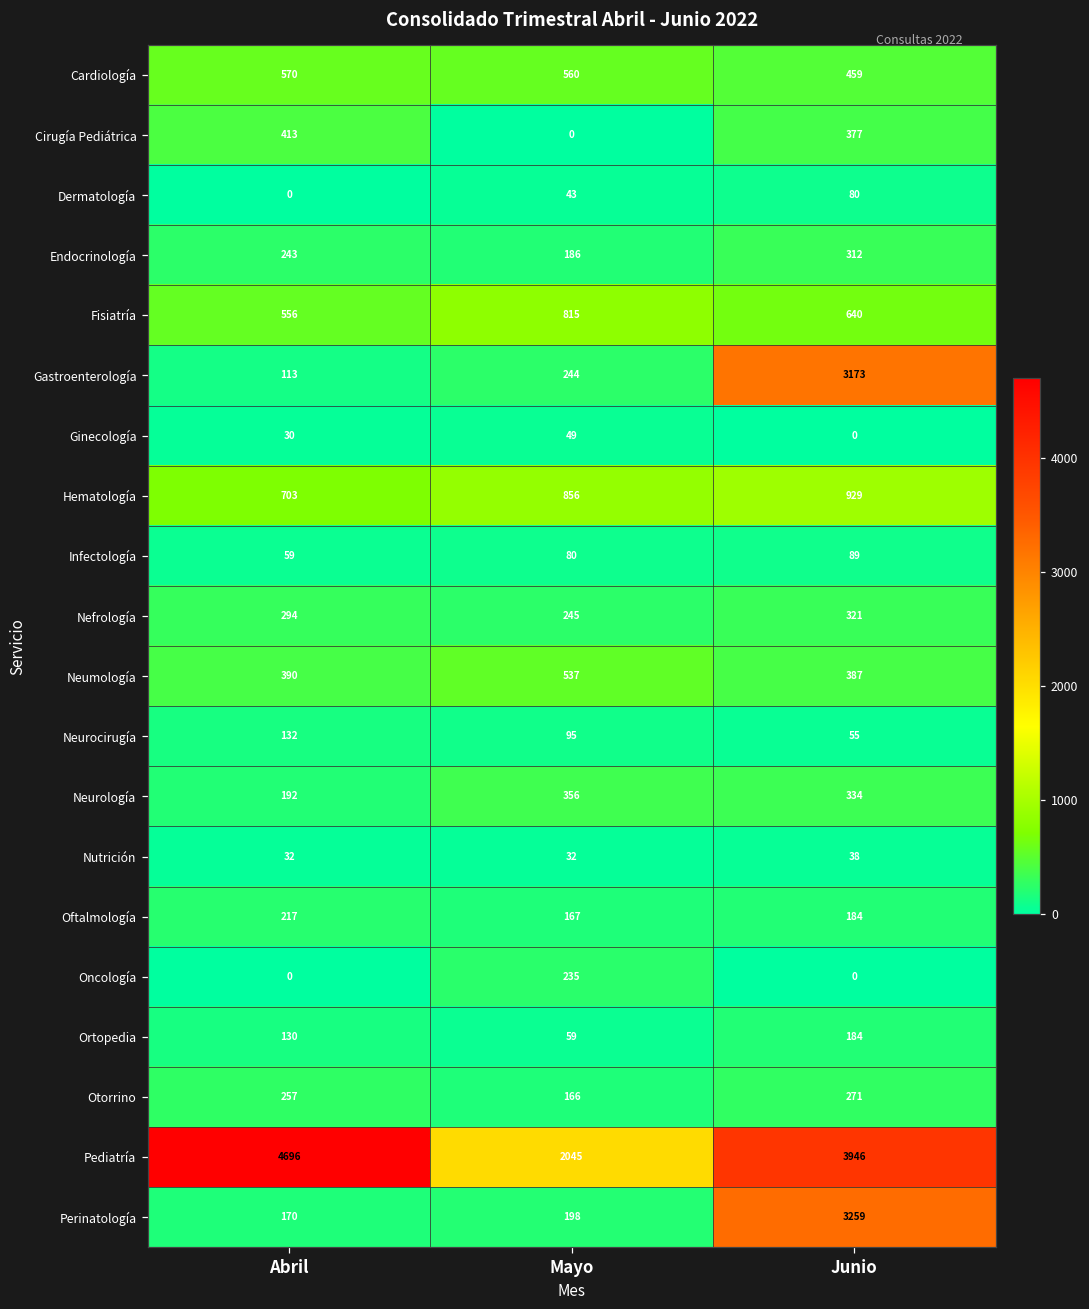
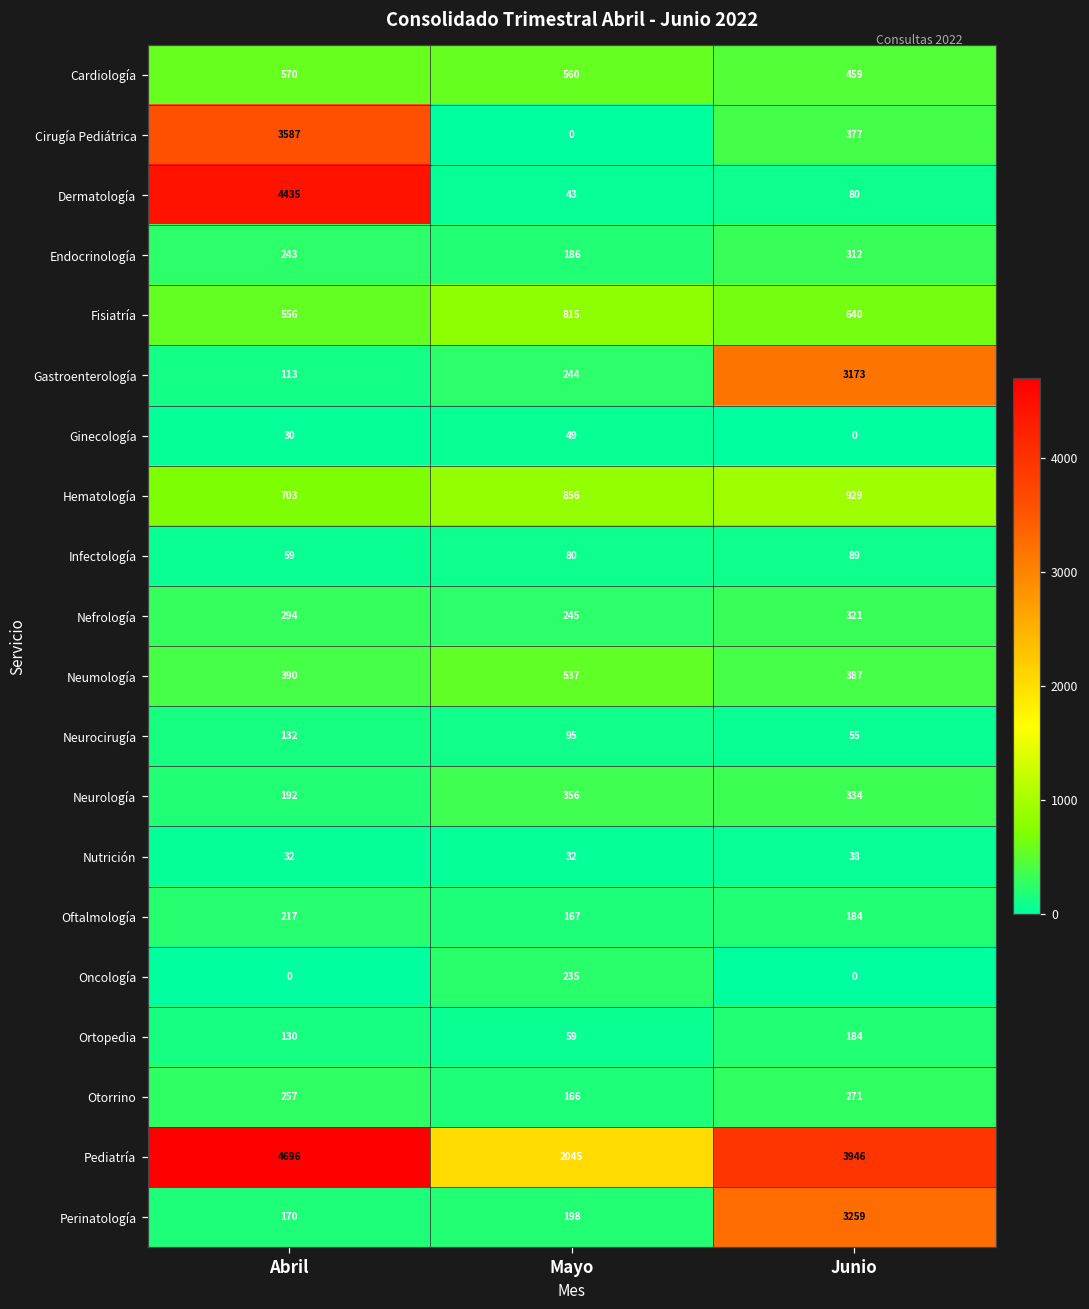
Cirugía Pediátrica, Abril: 413 -> 3587
Dermatología, Abril: 0 -> 4435
